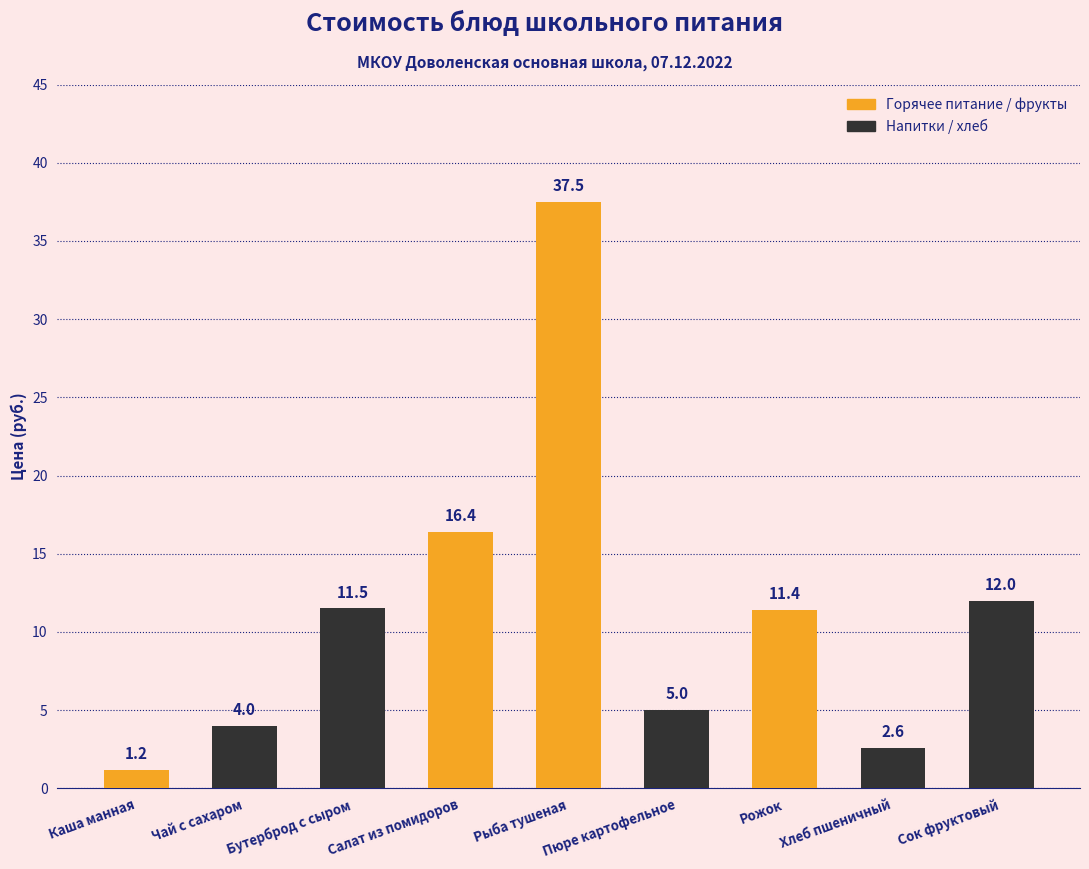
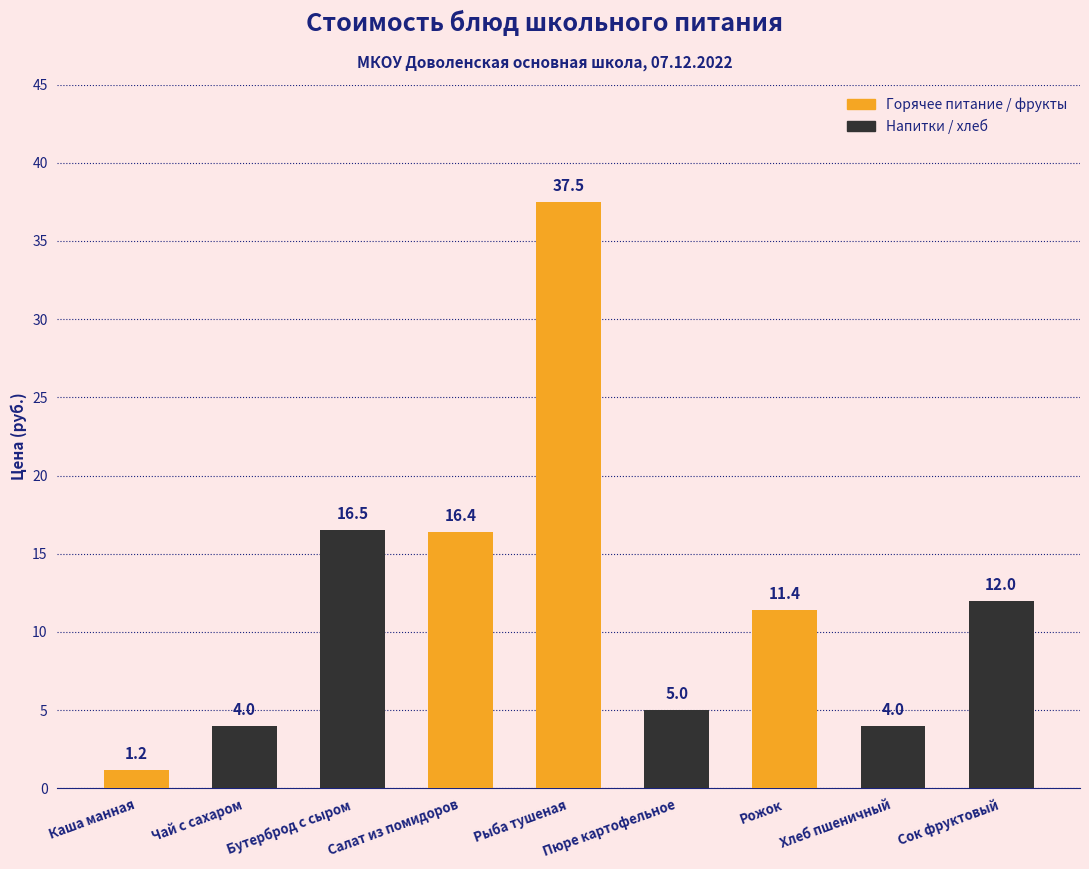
Бутерброд с сыром: 11.5 -> 16.5
Хлеб пшеничный: 2.6 -> 4.0
